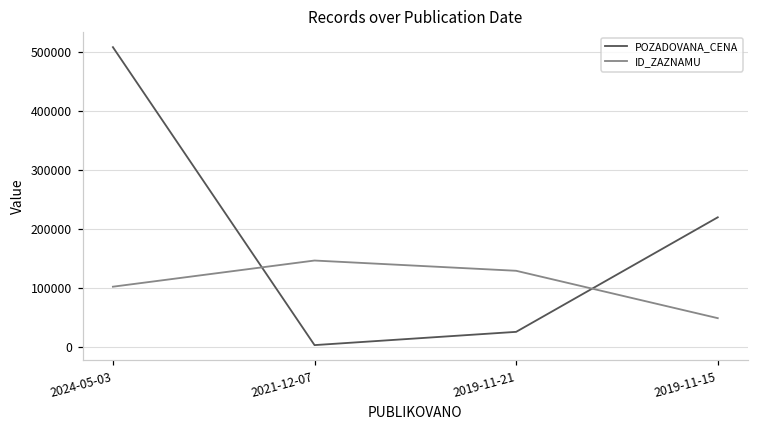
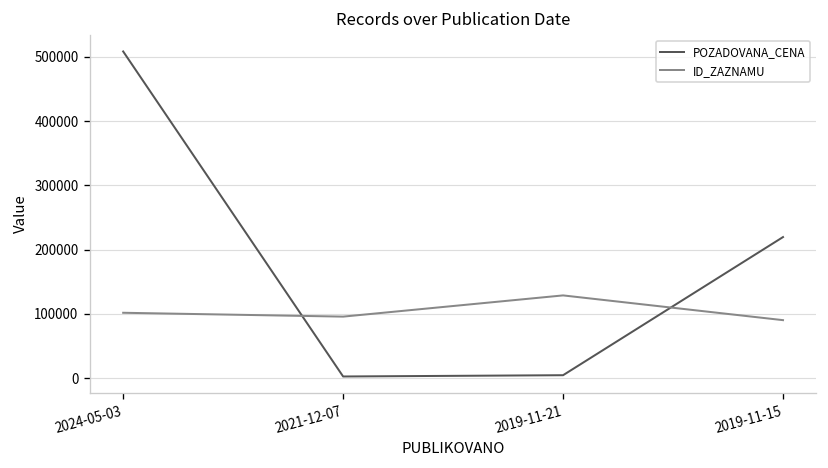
ID_ZAZNAMU, 2021-12-07: 150000 -> 100000
POZADOVANA_CENA, 2019-11-21: 30000 -> 0
ID_ZAZNAMU, 2019-11-15: 50000 -> 90000
